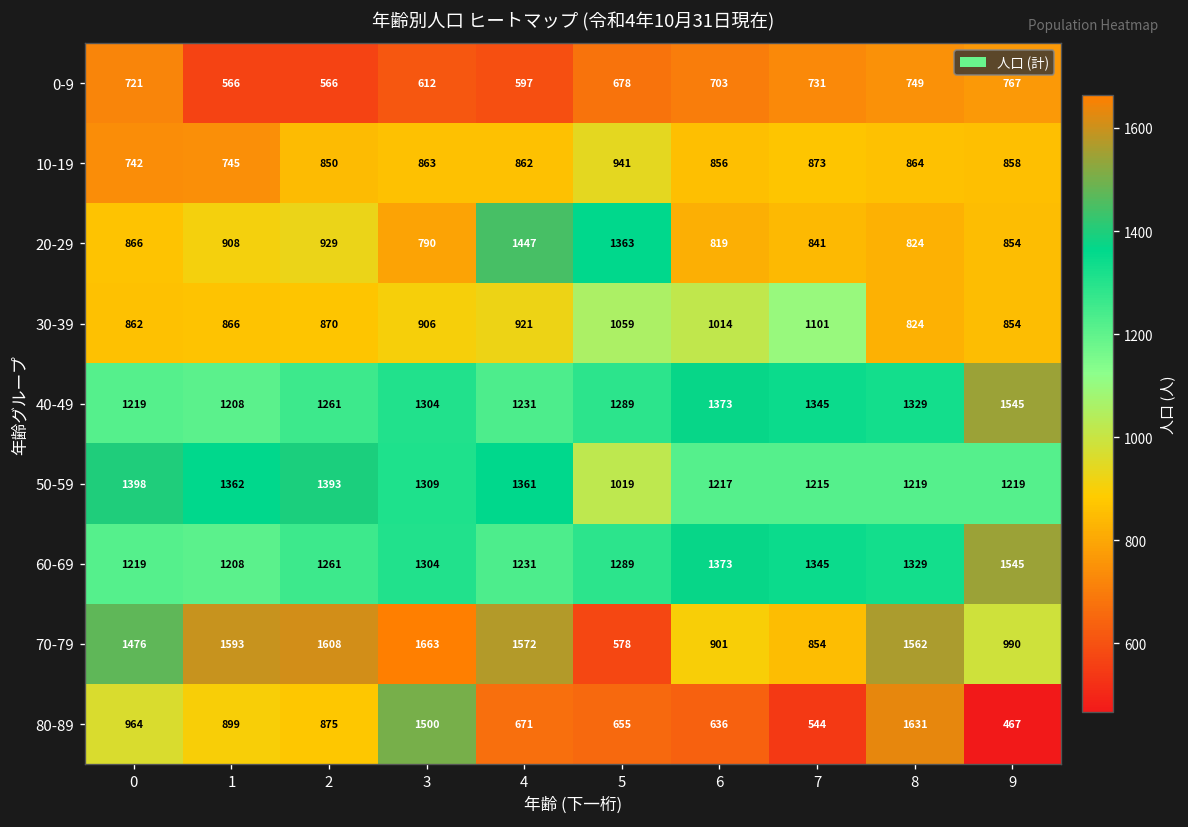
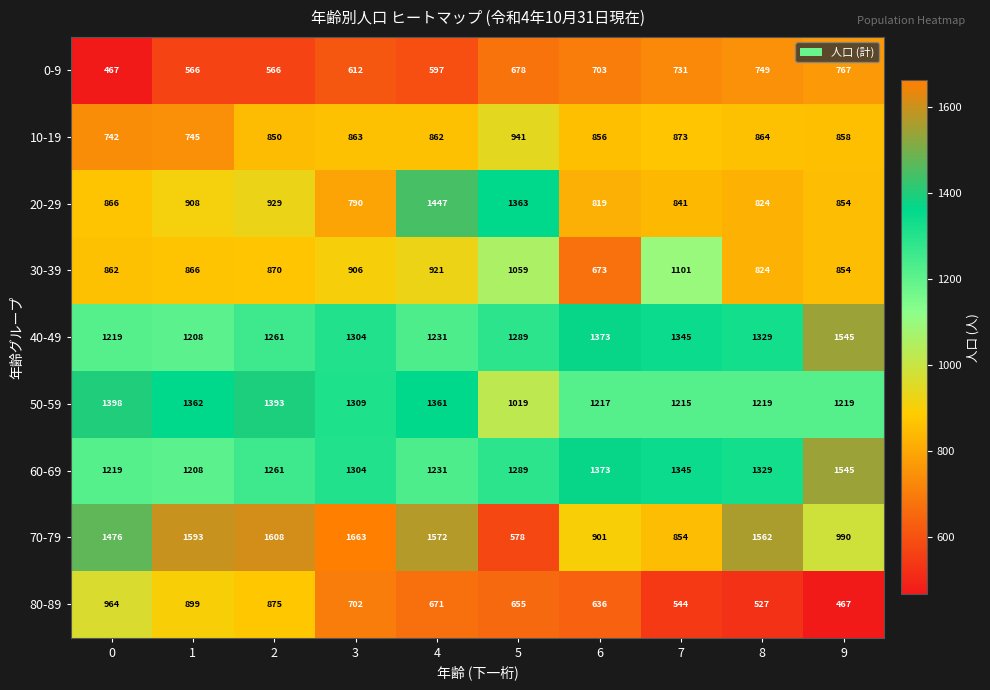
0-9, 0: 721 -> 467
30-39, 6: 1014 -> 673
80-89, 3: 1500 -> 702
80-89, 8: 1631 -> 527
